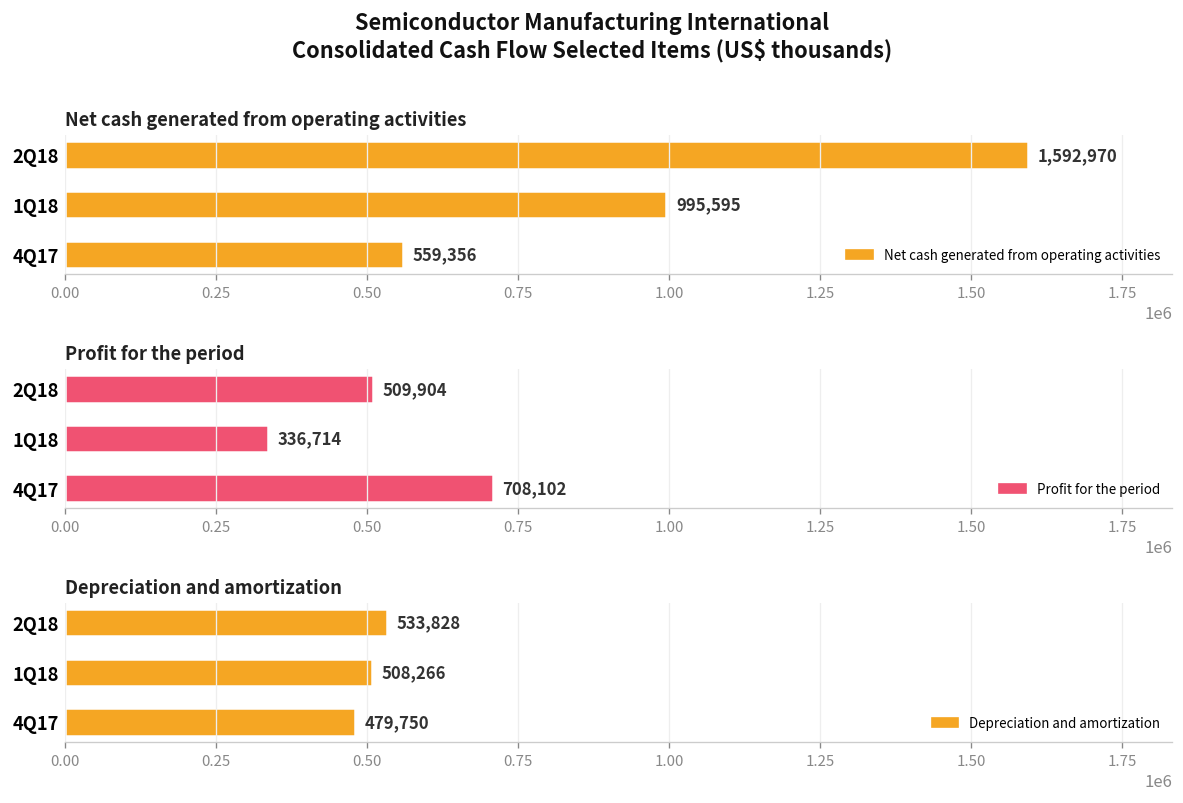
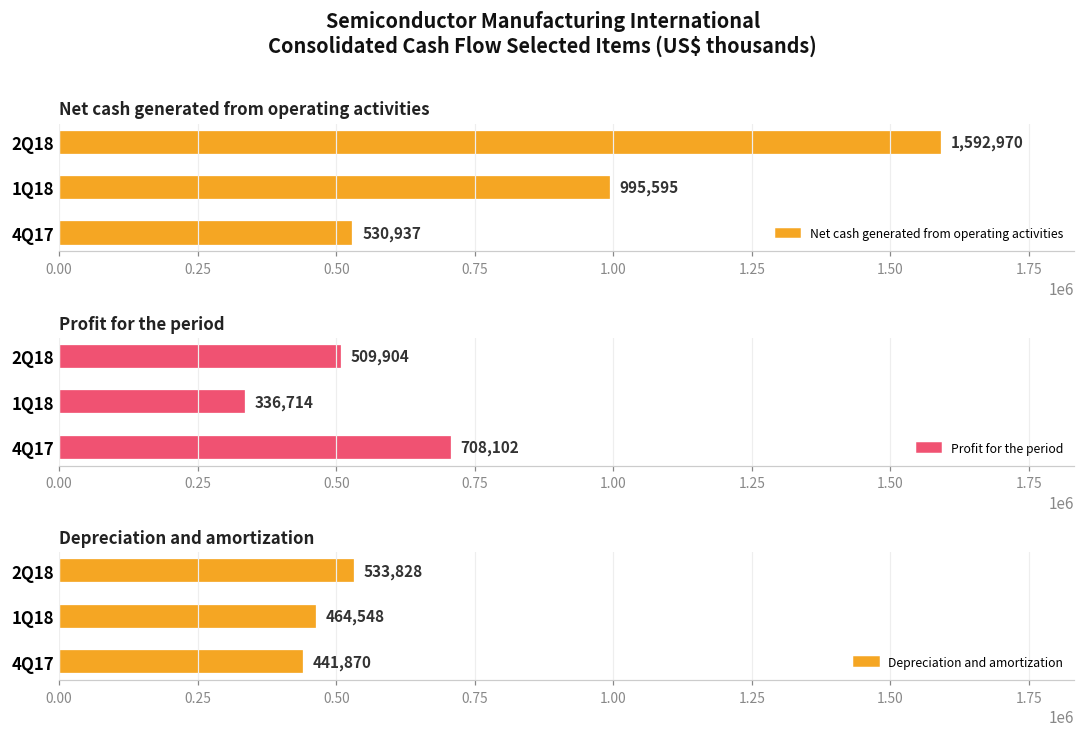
Net cash generated from operating activities, 4Q17: 559,356 -> 530,937
Depreciation and amortization, 1Q18: 508,266 -> 464,548
Depreciation and amortization, 4Q17: 479,750 -> 441,870
